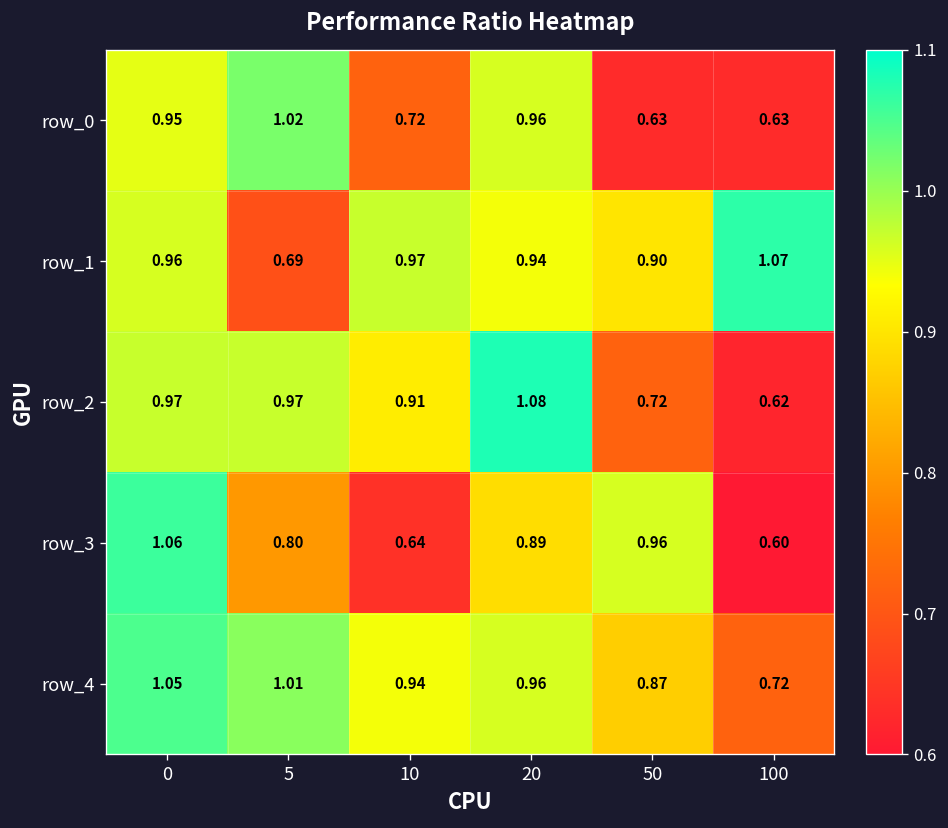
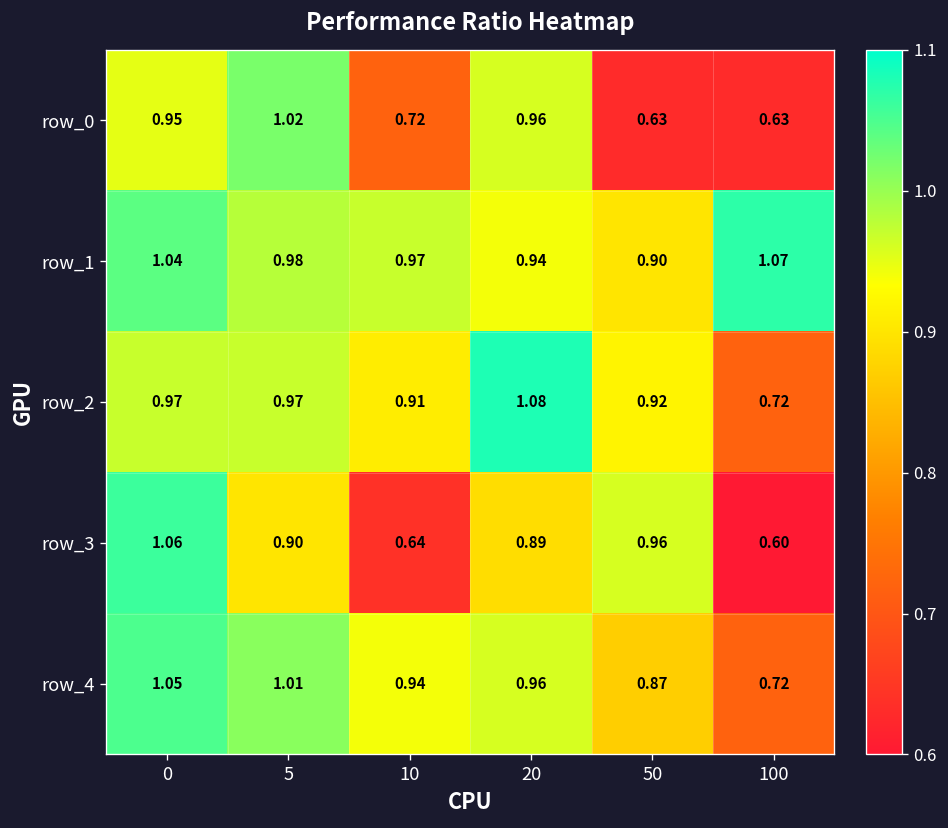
row_1, 0: 0.96 -> 1.04
row_1, 5: 0.69 -> 0.98
row_2, 50: 0.72 -> 0.92
row_2, 100: 0.62 -> 0.72
row_3, 5: 0.80 -> 0.90
